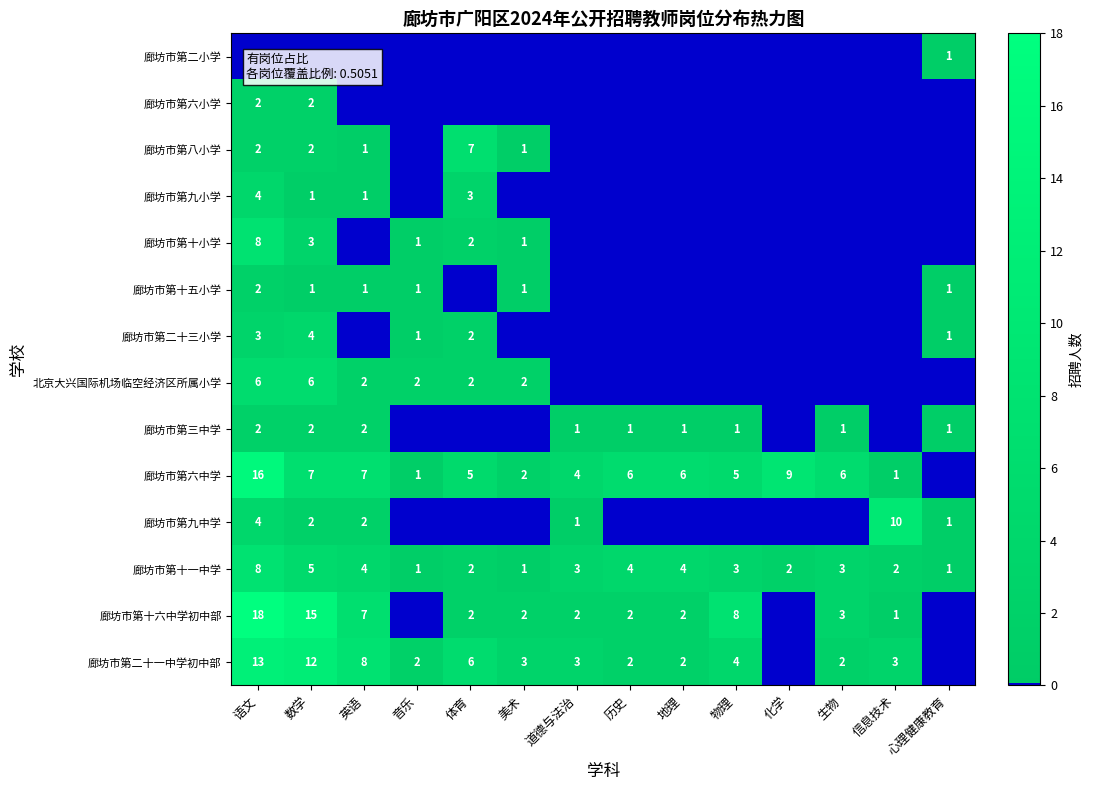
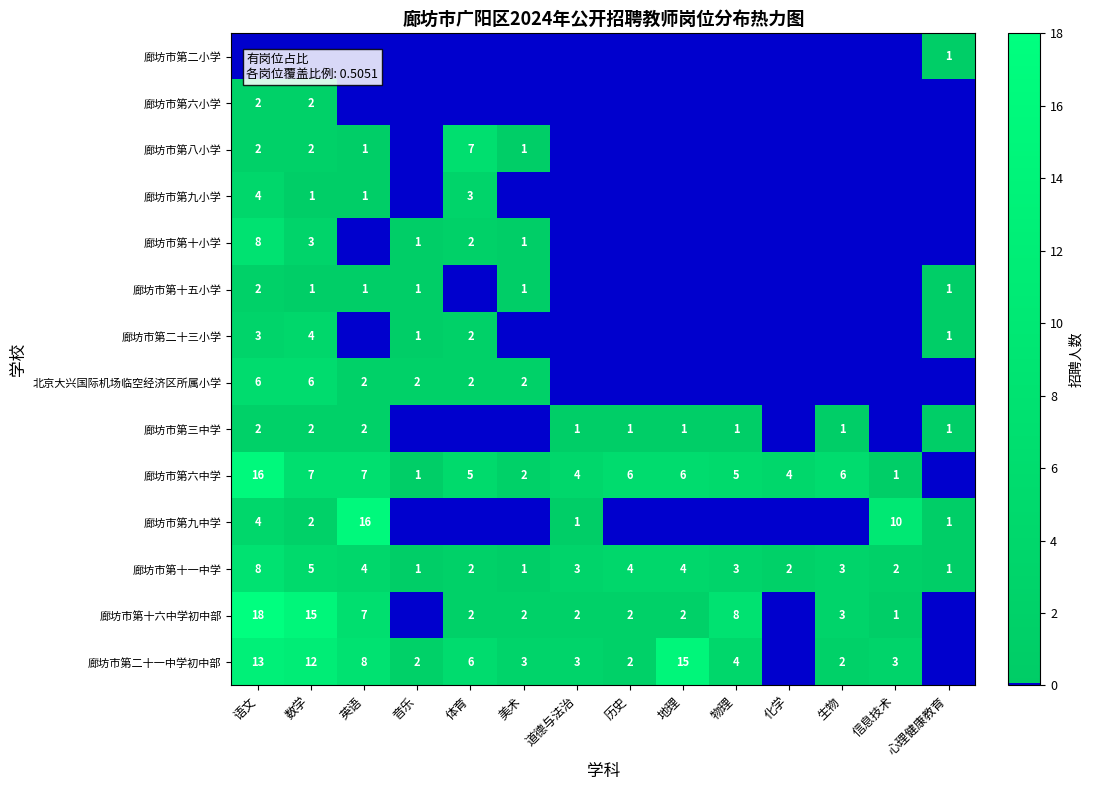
廊坊市第六中学, 化学: 9 -> 4
廊坊市第九中学, 英语: 2 -> 16
廊坊市第二十一中学初中部, 地理: 2 -> 15
